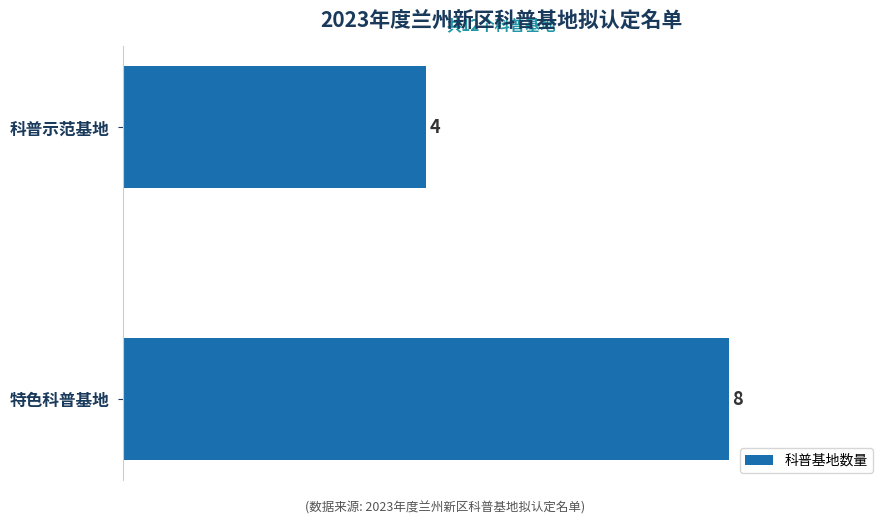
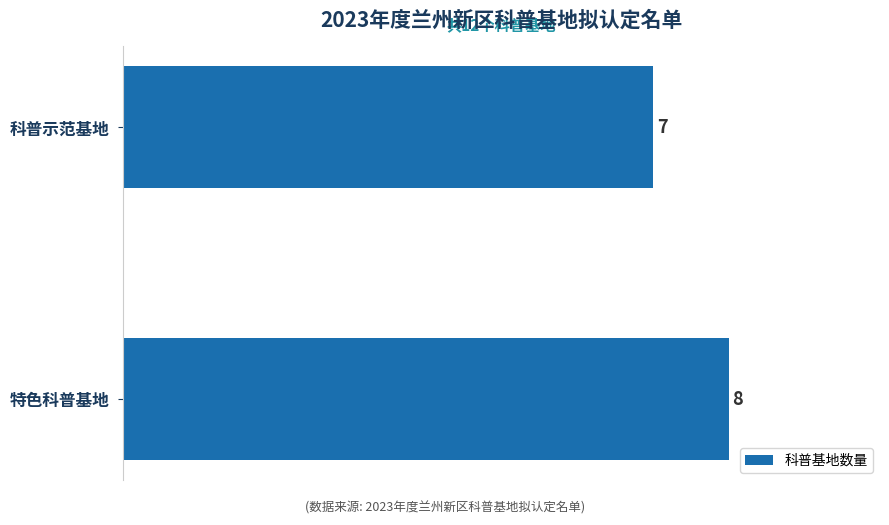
科普示范基地: 4 -> 7
